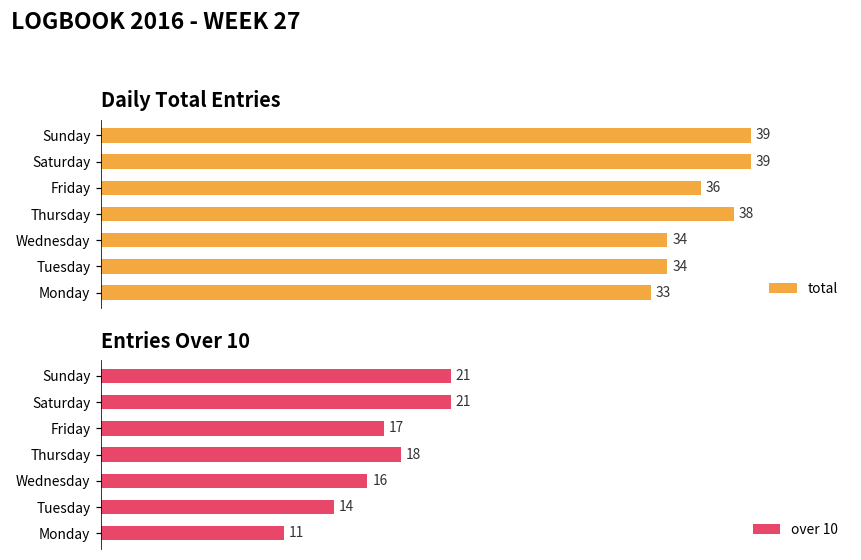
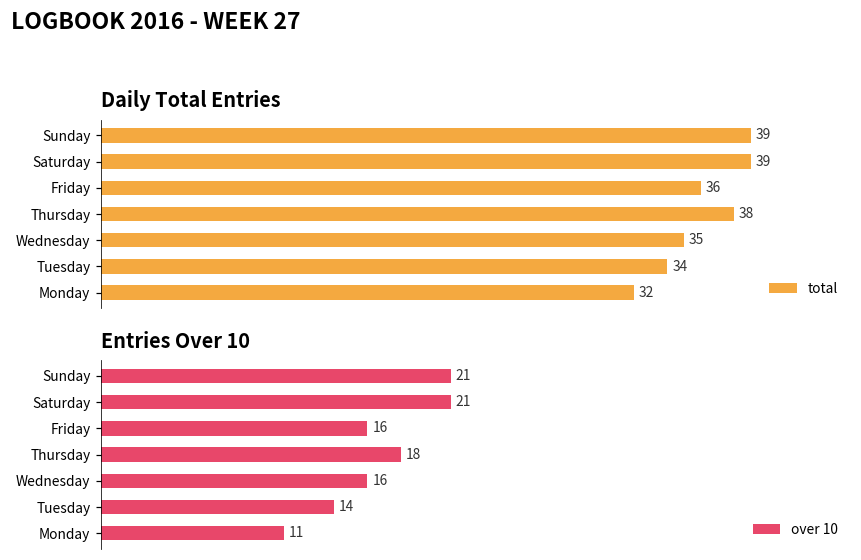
Daily Total Entries, Wednesday: 34 -> 35
Daily Total Entries, Monday: 33 -> 32
Entries Over 10, Friday: 17 -> 16
